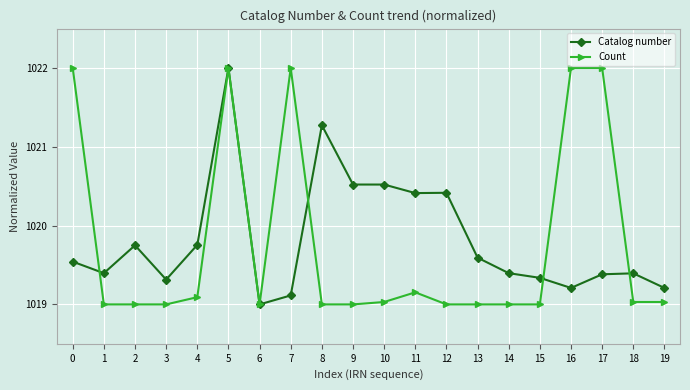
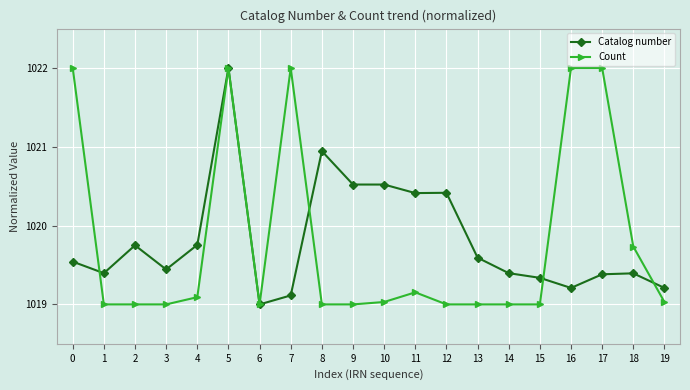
Catalog number, 3: 1019.3 -> 1019.4
Catalog number, 8: 1021.3 -> 1020.9
Count, 18: 1019.0 -> 1019.7
